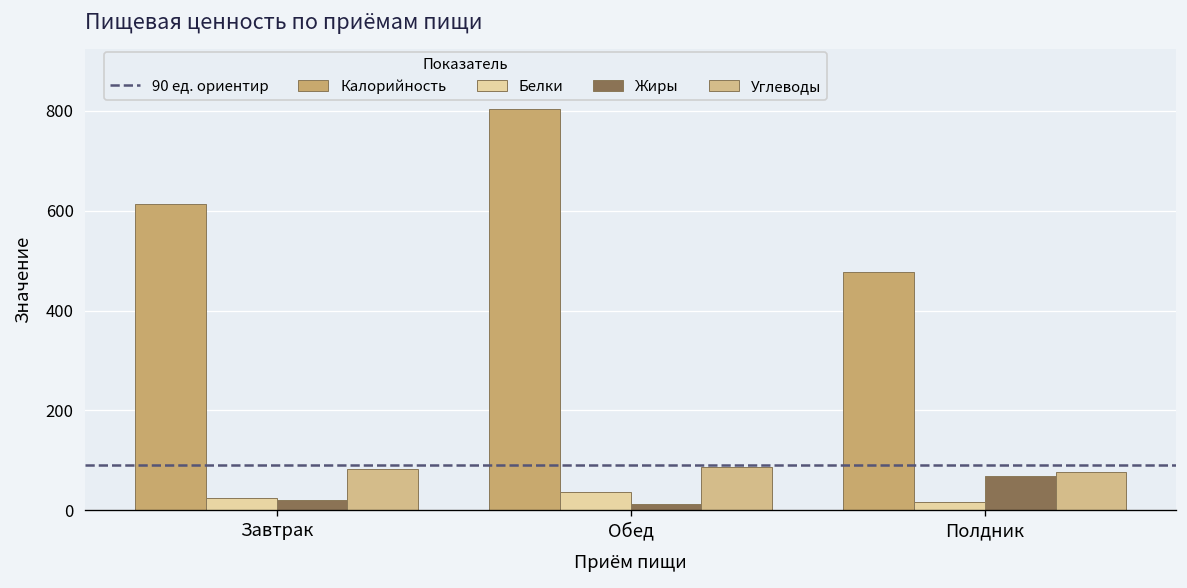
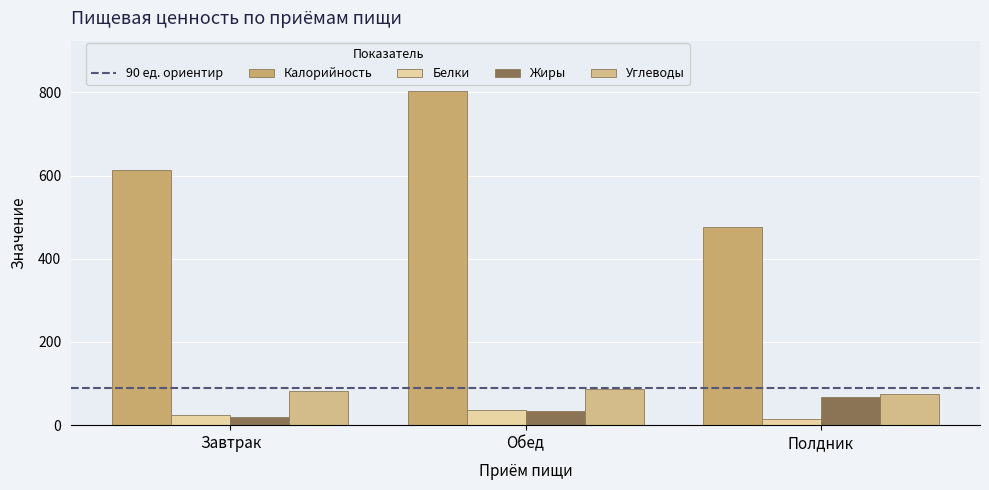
Жиры, Обед: 10 -> 30
